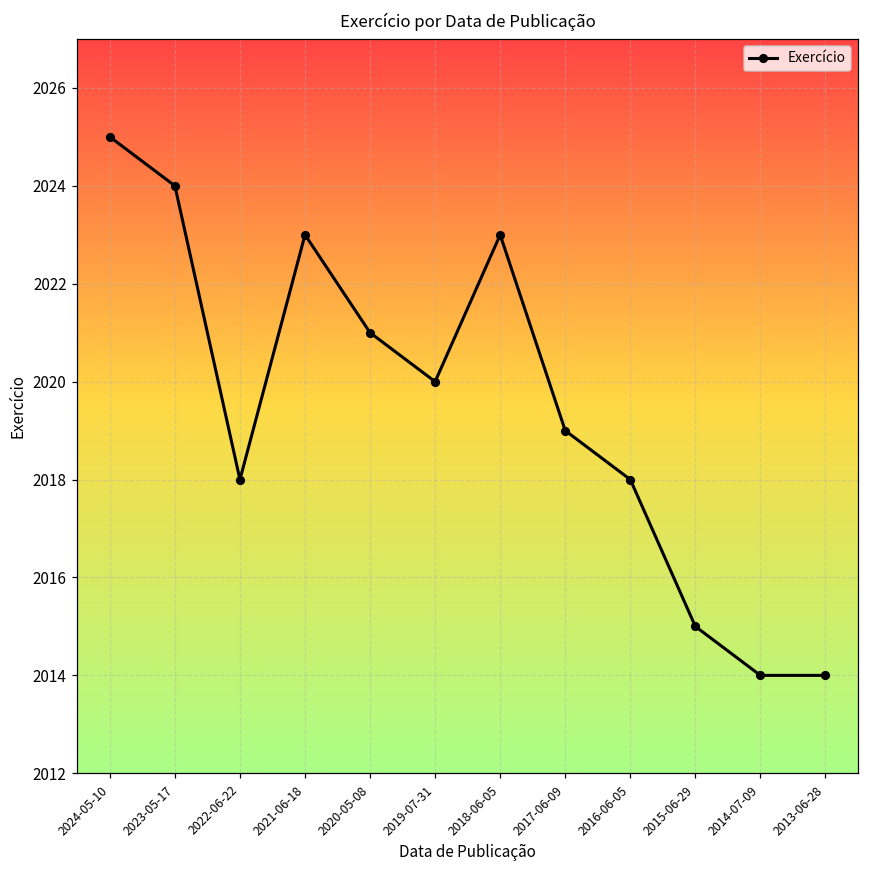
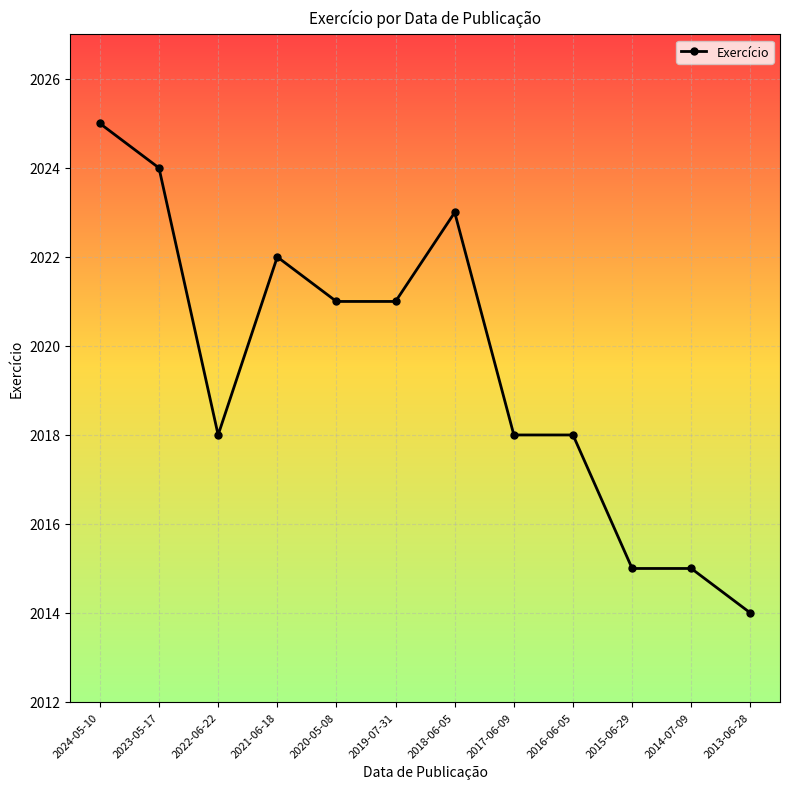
2021-06-18: 2023 -> 2022
2019-07-31: 2020 -> 2021
2017-06-09: 2019 -> 2018
2014-07-09: 2014 -> 2015
